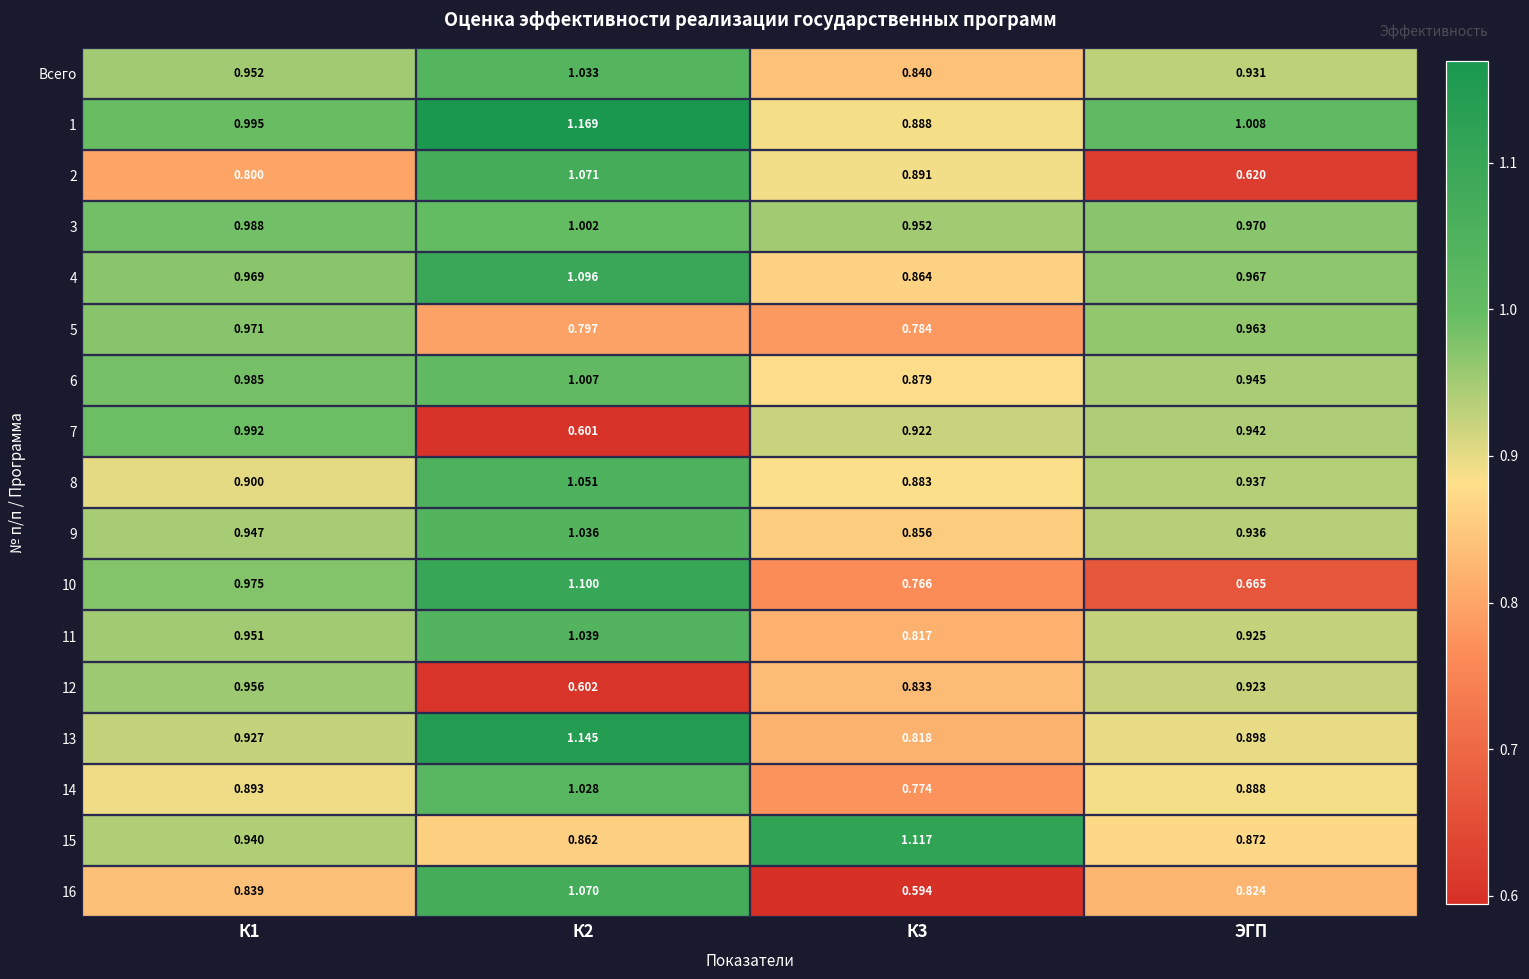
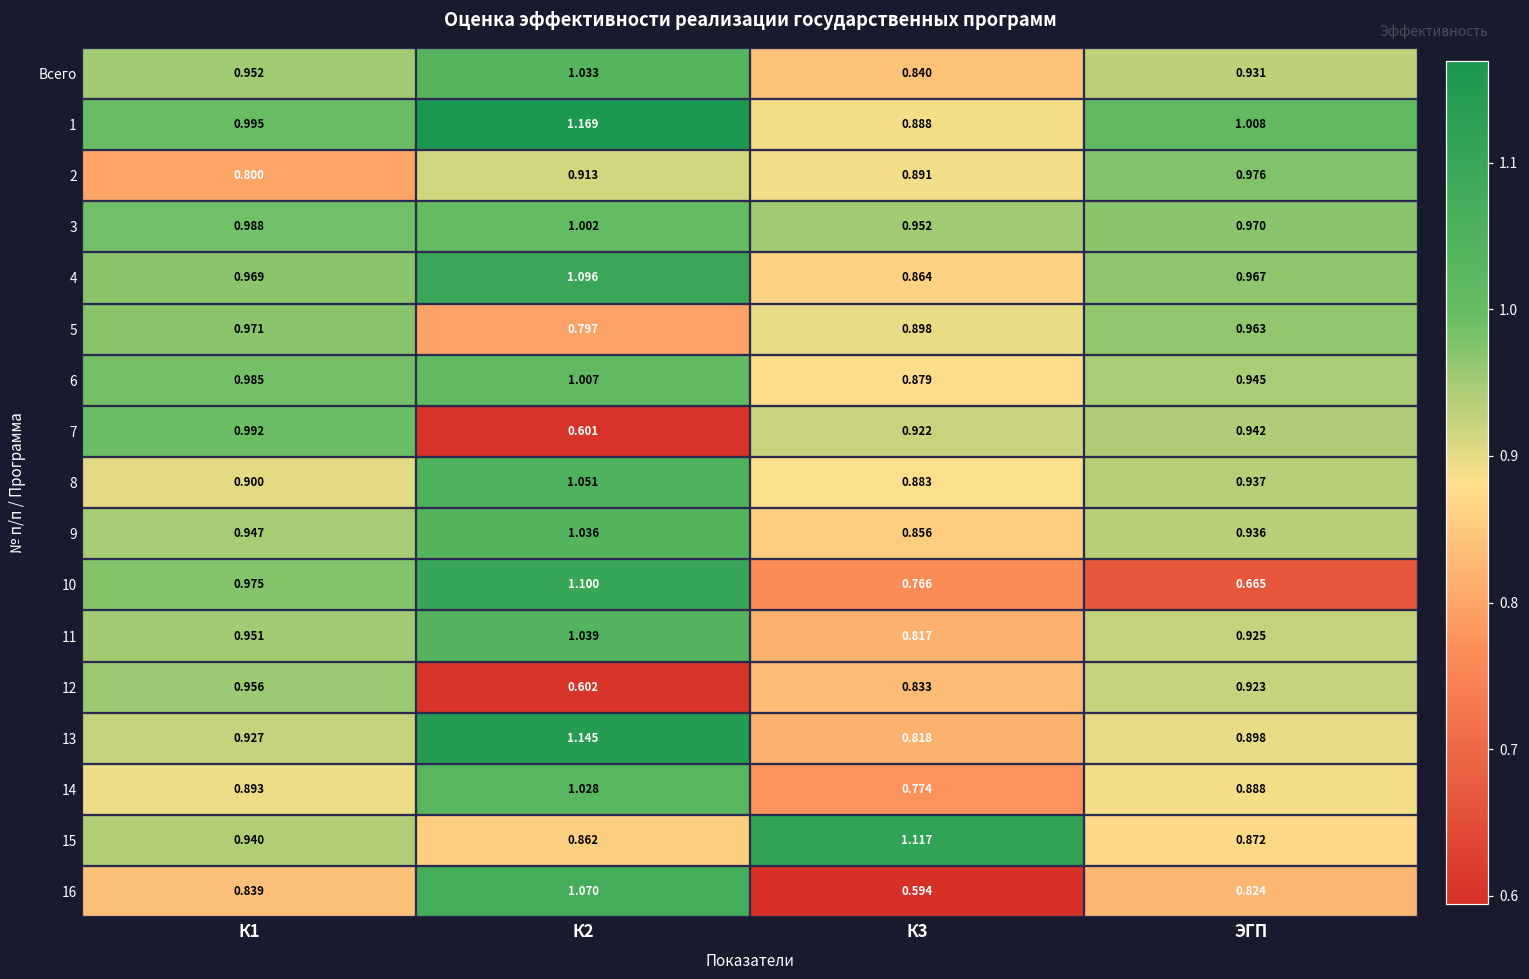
2, К2: 1.071 -> 0.913
2, ЭГП: 0.620 -> 0.976
5, К3: 0.784 -> 0.898
